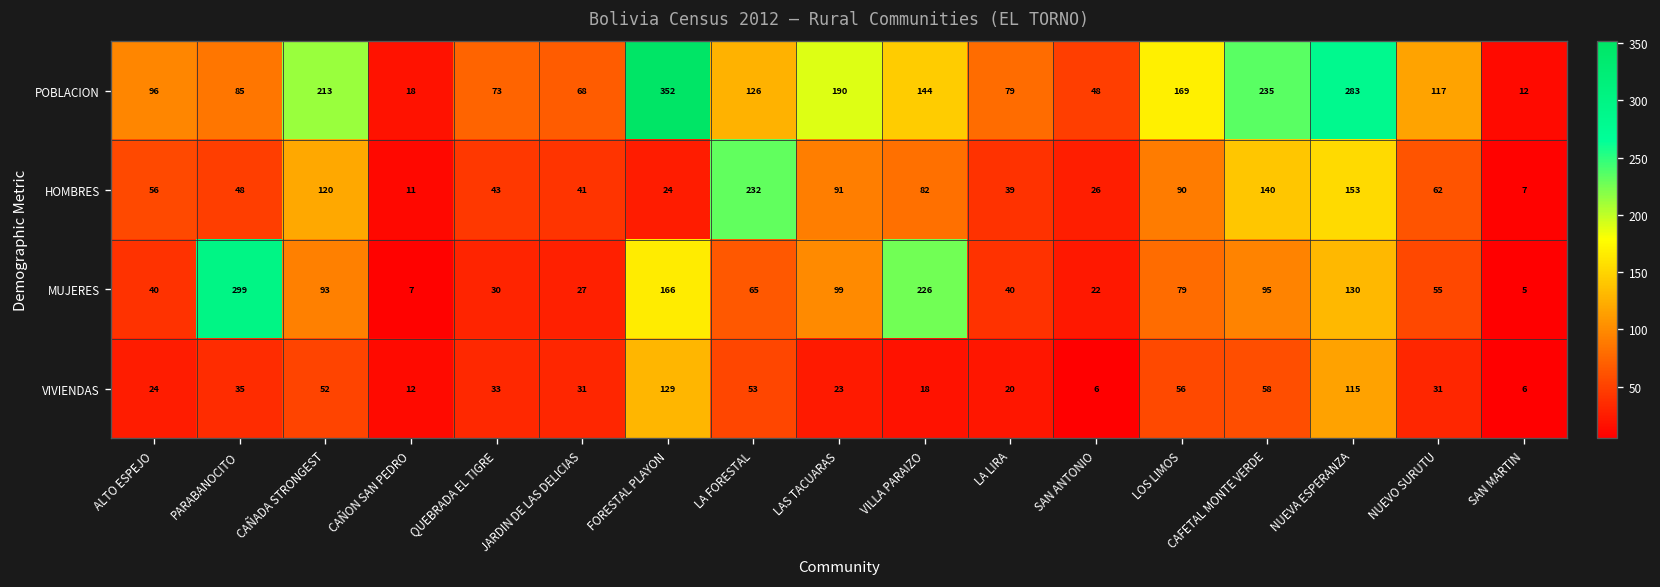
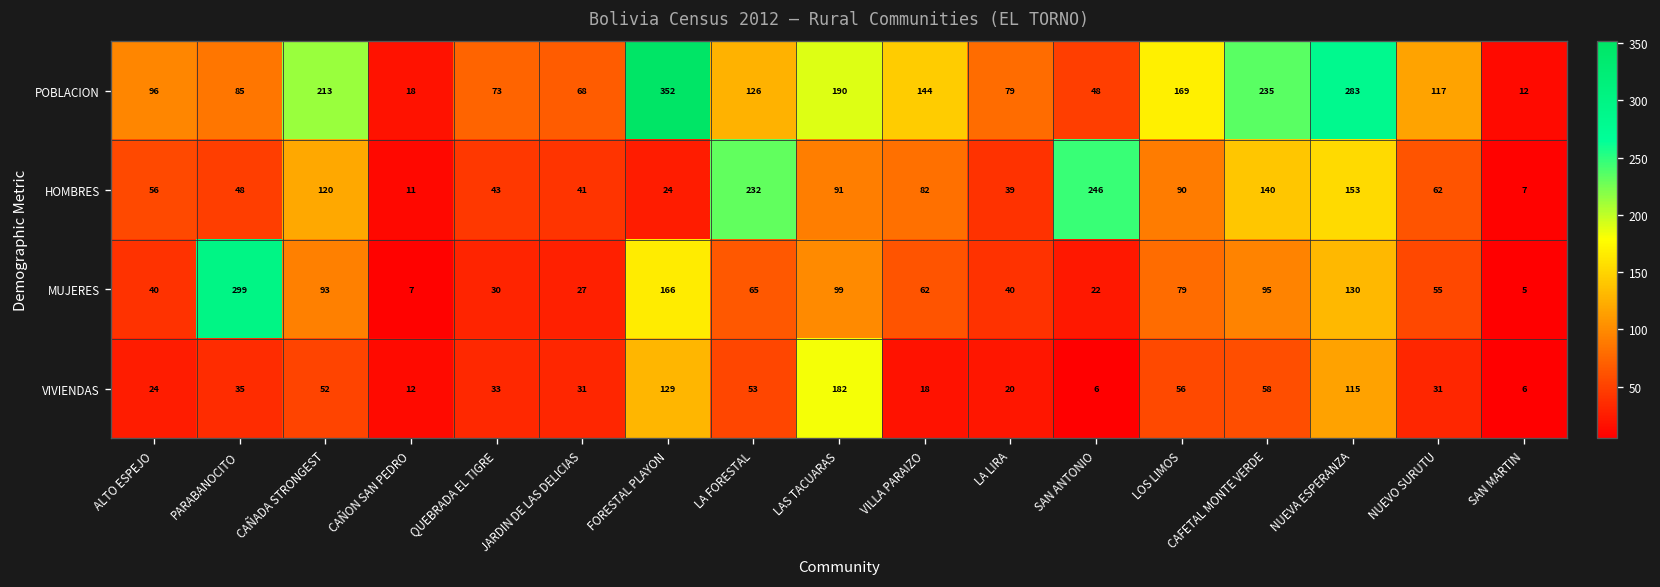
HOMBRES, SAN ANTONIO: 26 -> 246
MUJERES, VILLA PARAIZO: 226 -> 62
VIVIENDAS, LAS TACUARAS: 23 -> 182
